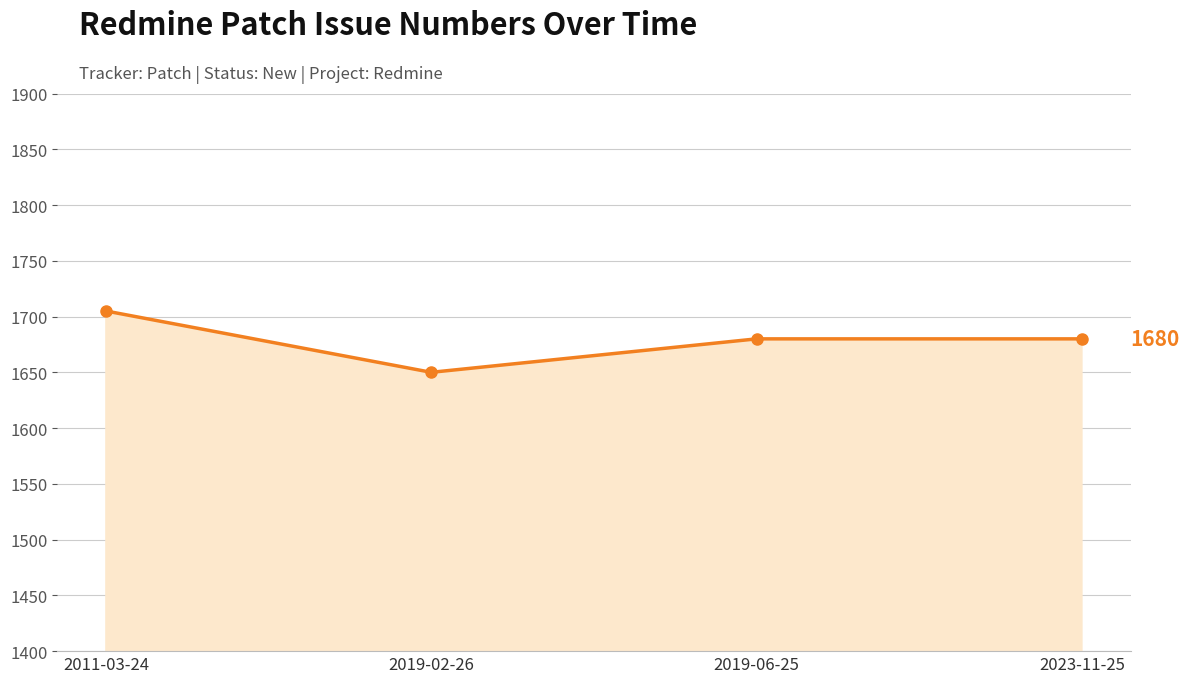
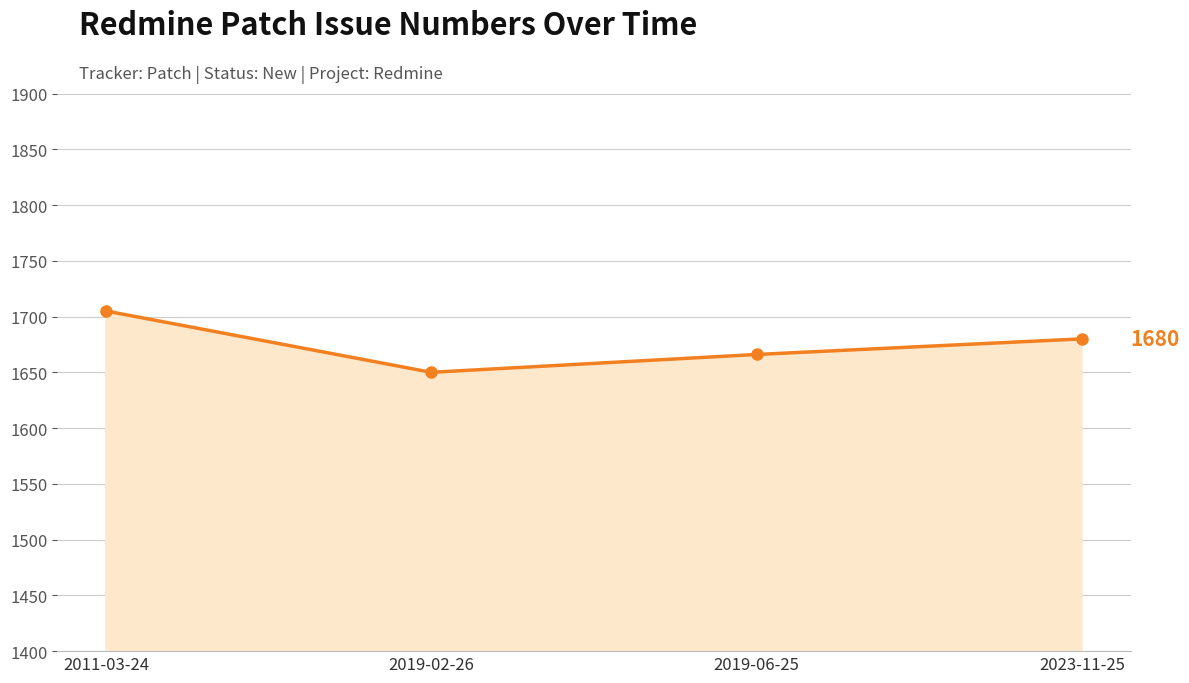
2019-06-25: 1680 -> 1666
